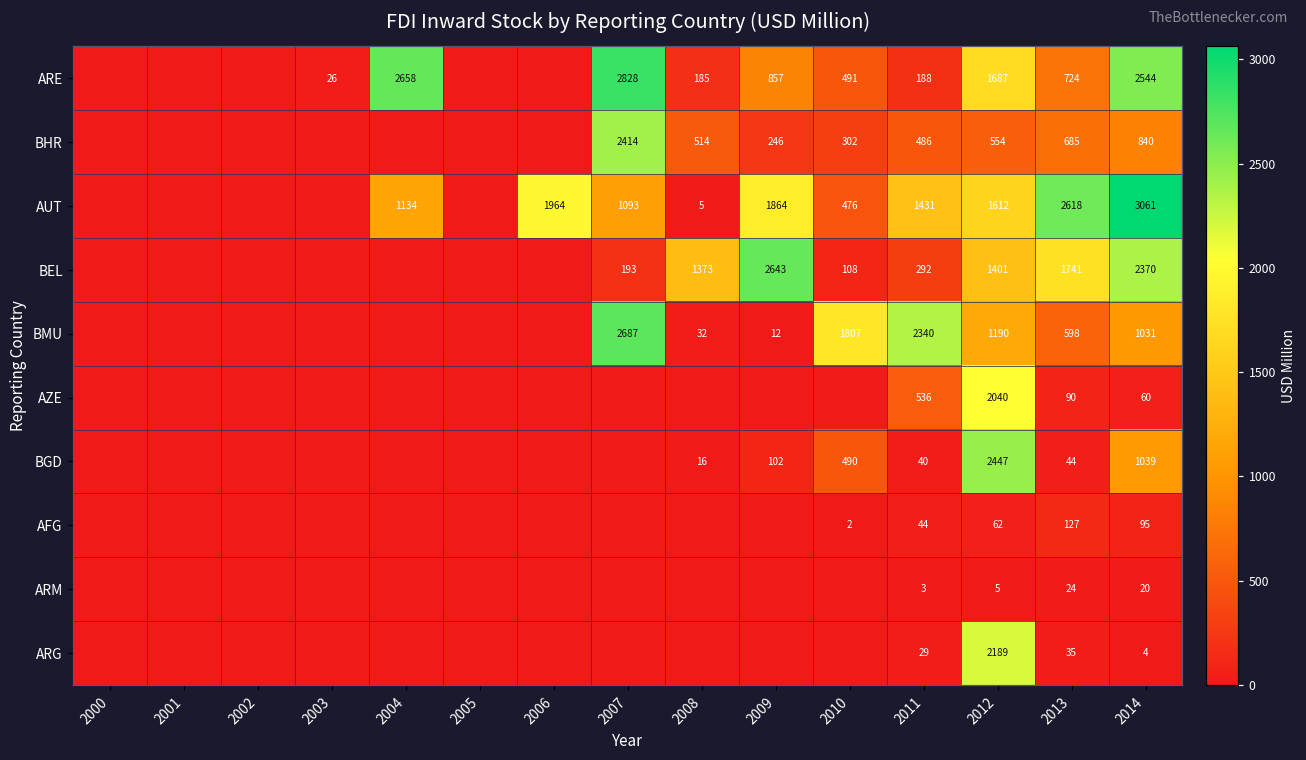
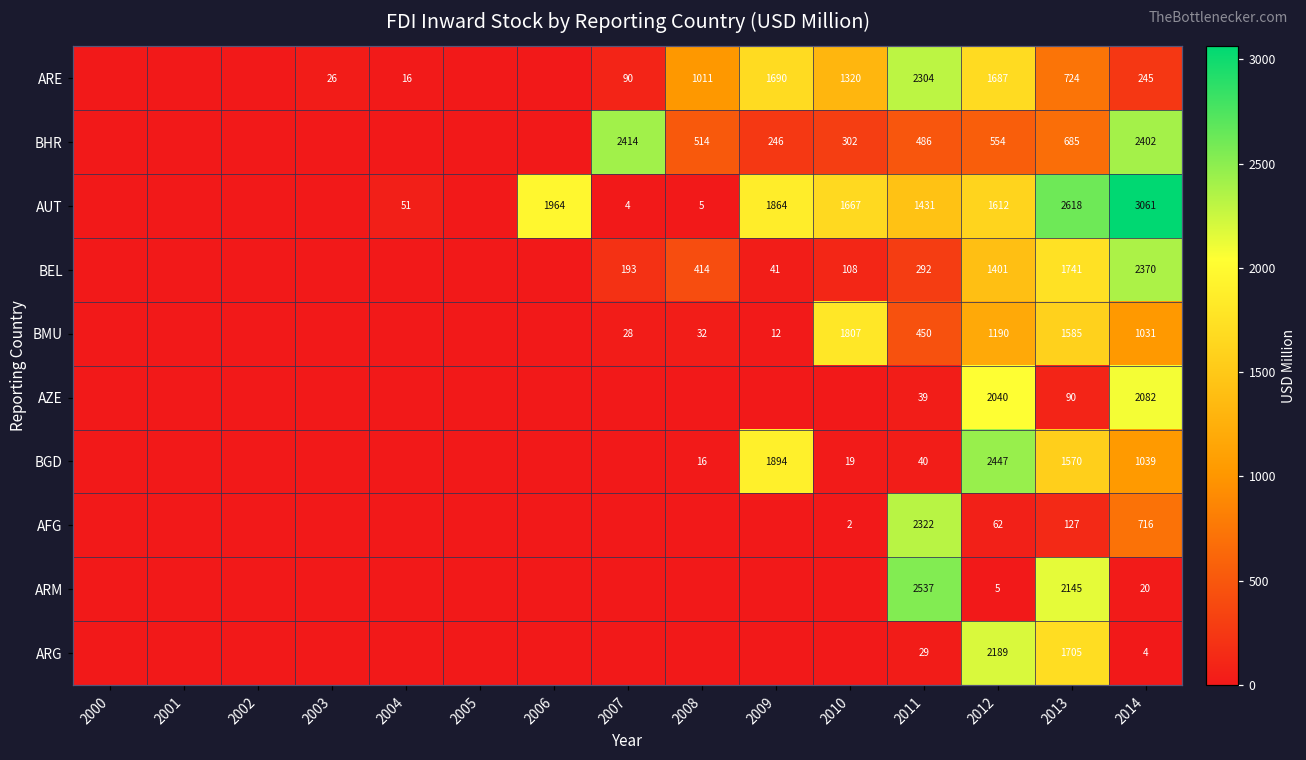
ARE, 2004: 2658 -> 16
ARE, 2007: 2828 -> 90
ARE, 2008: 185 -> 1011
ARE, 2009: 857 -> 1690
ARE, 2010: 491 -> 1320
ARE, 2011: 188 -> 2304
ARE, 2014: 2544 -> 245
BHR, 2014: 840 -> 2402
AUT, 2004: 1134 -> 51
AUT, 2007: 1093 -> 4
AUT, 2010: 476 -> 1667
BEL, 2008: 1373 -> 414
BEL, 2009: 2643 -> 41
BMU, 2007: 2687 -> 28
BMU, 2011: 2340 -> 450
BMU, 2013: 598 -> 1585
AZE, 2011: 536 -> 39
AZE, 2014: 60 -> 2082
BGD, 2009: 102 -> 1894
BGD, 2010: 490 -> 19
BGD, 2013: 44 -> 1570
AFG, 2011: 44 -> 2322
AFG, 2014: 95 -> 716
ARM, 2011: 3 -> 2537
ARM, 2013: 24 -> 2145
ARG, 2013: 35 -> 1705
